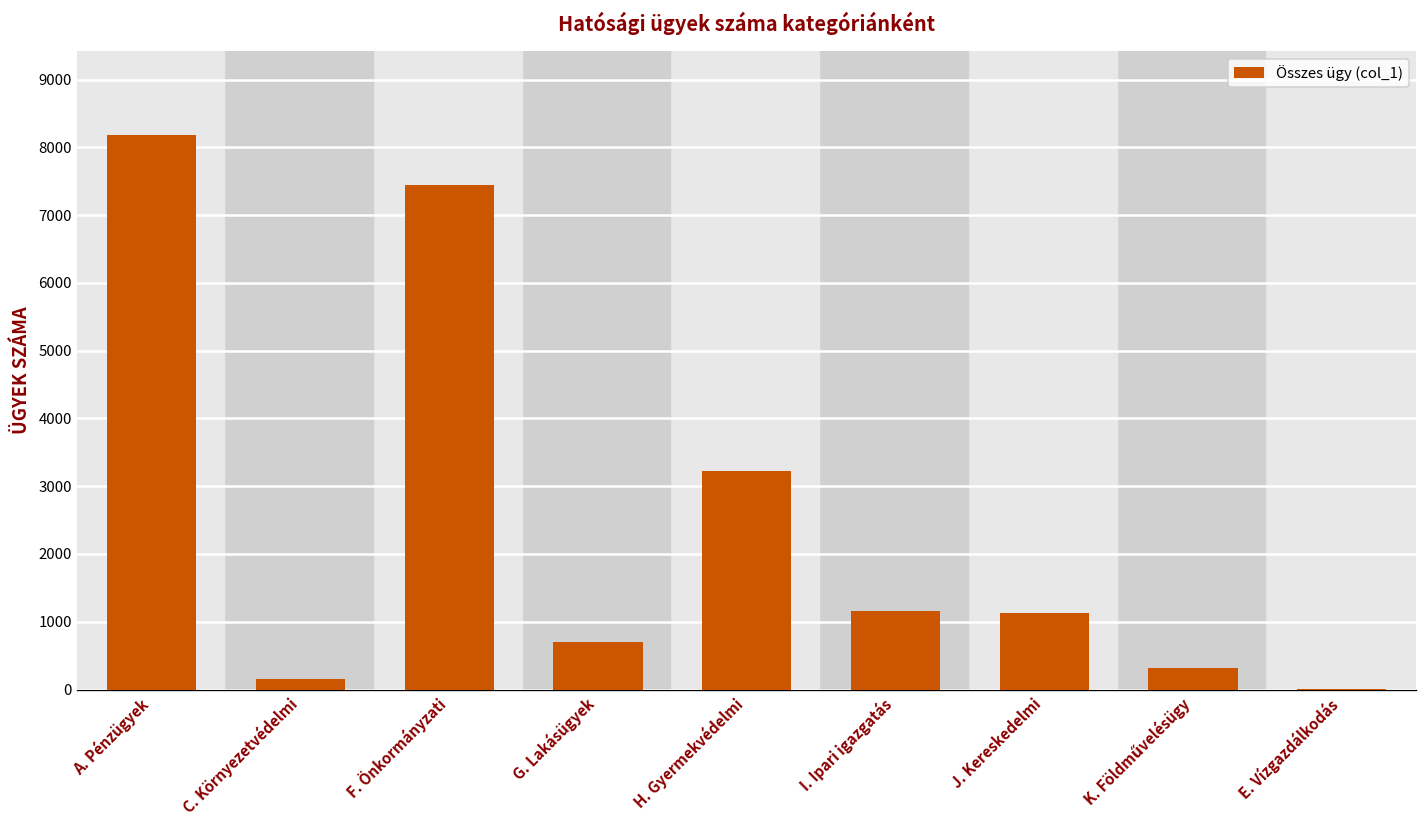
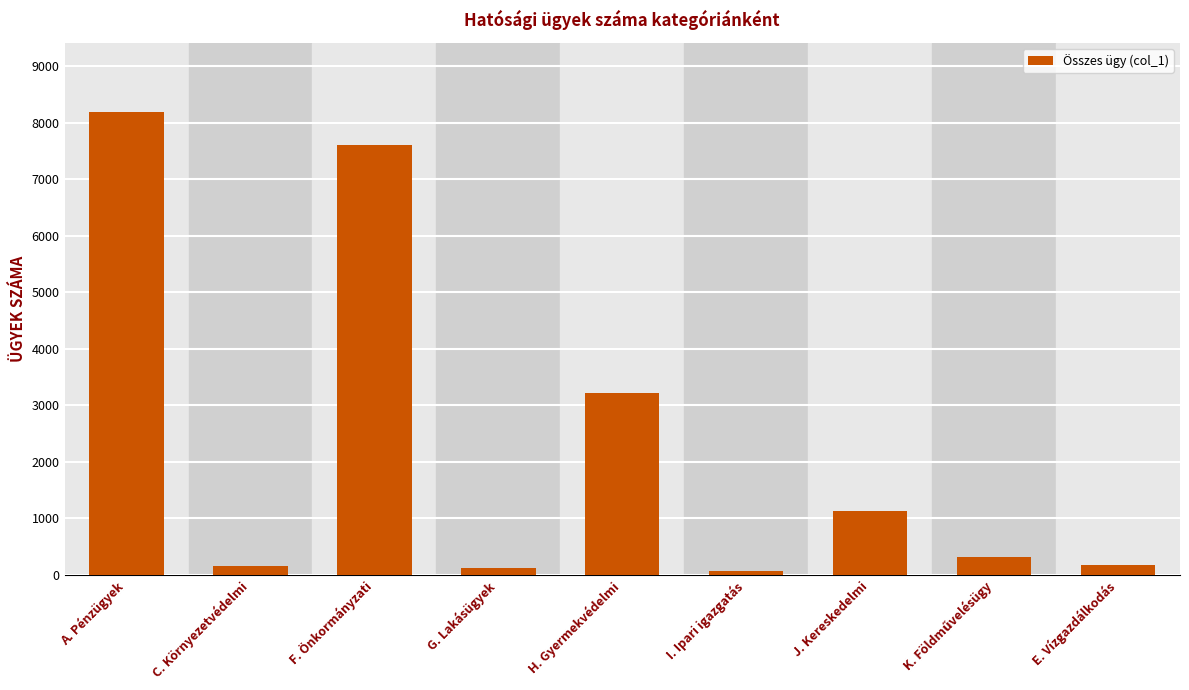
F. Önkormányzati: 7400 -> 7600
G. Lakásügyek: 700 -> 100
I. Ipari igazgatás: 1200 -> 100
E. Vízgazdálkodás: 0 -> 200
